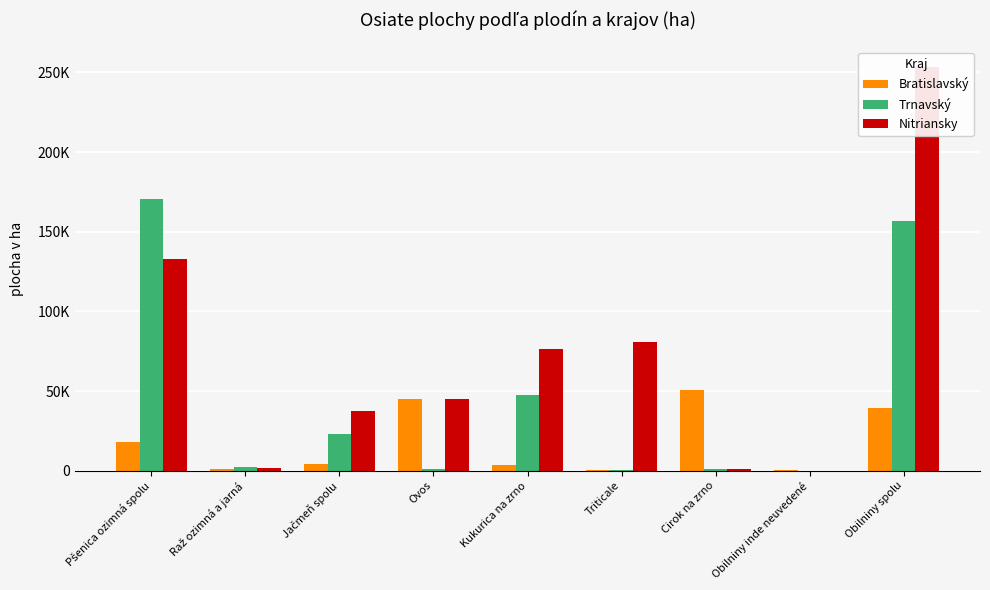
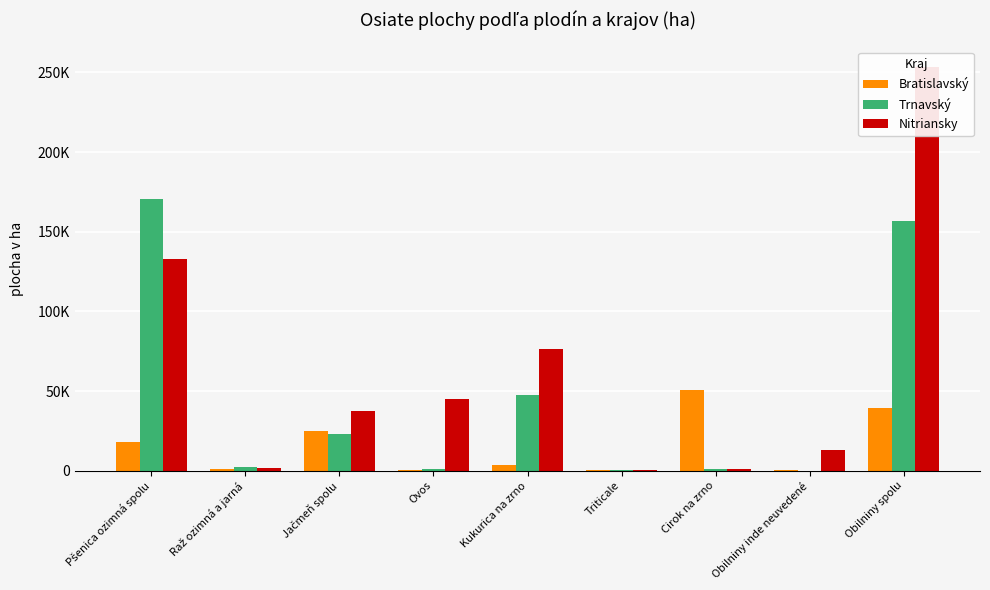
Bratislavský, Jačmeň spolu: 4000 -> 25000
Bratislavský, Ovos: 45000 -> 0
Nitriansky, Triticale: 81000 -> 1000
Nitriansky, Obilniny inde neuvedené: 0 -> 13000
